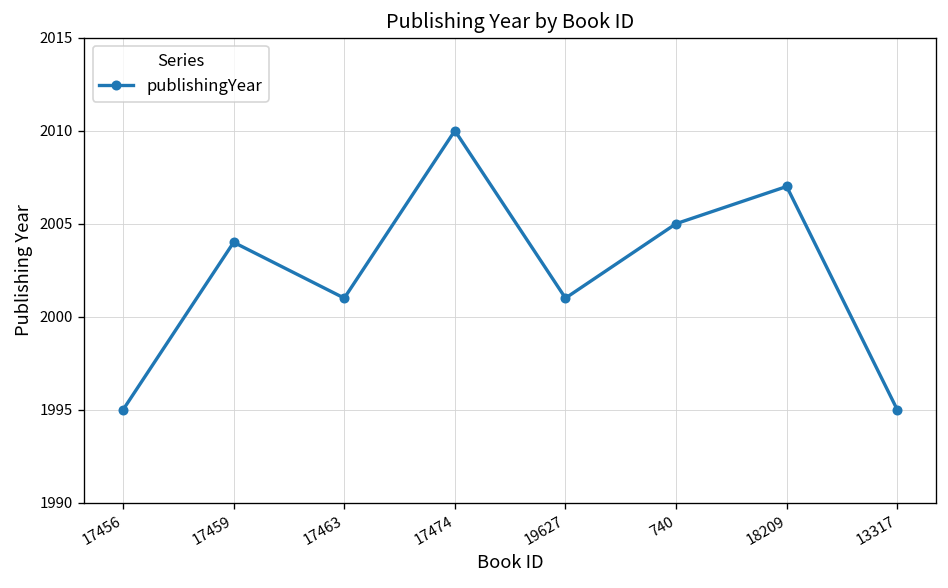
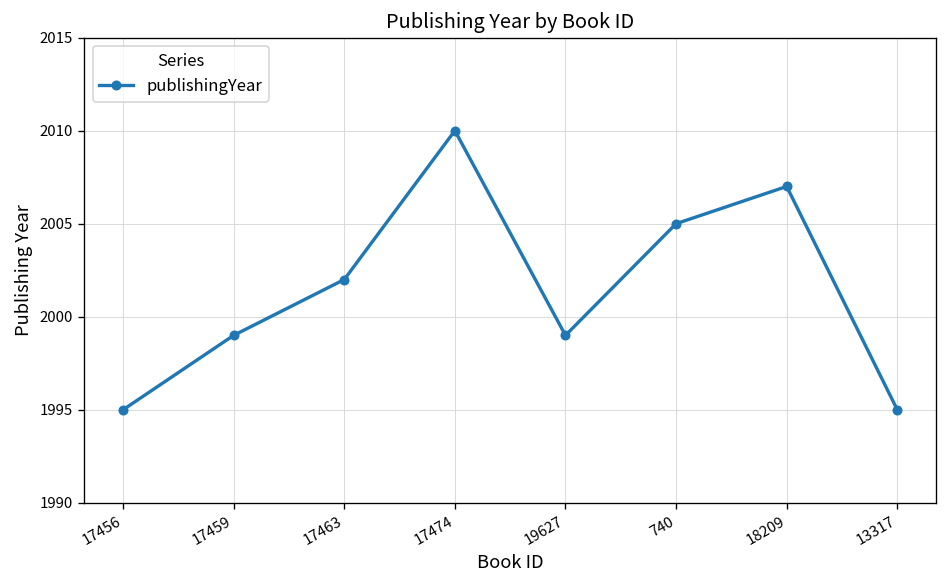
17459: 2004 -> 1999
17463: 2001 -> 2002
19627: 2001 -> 1999
